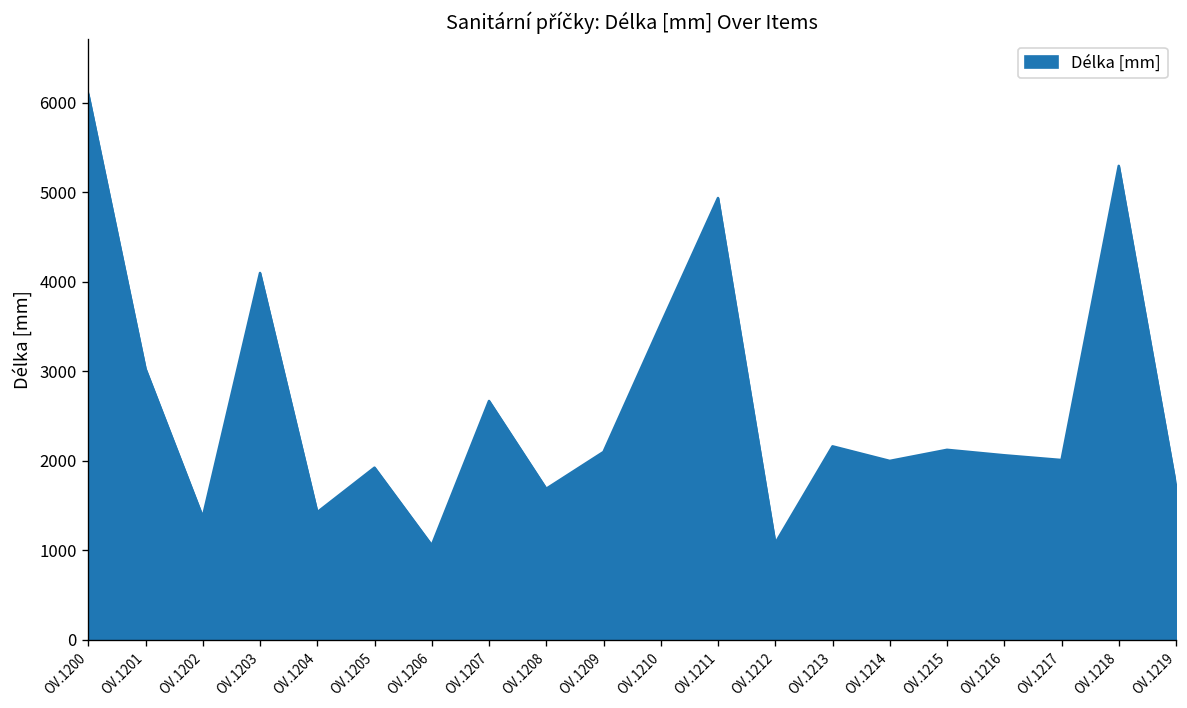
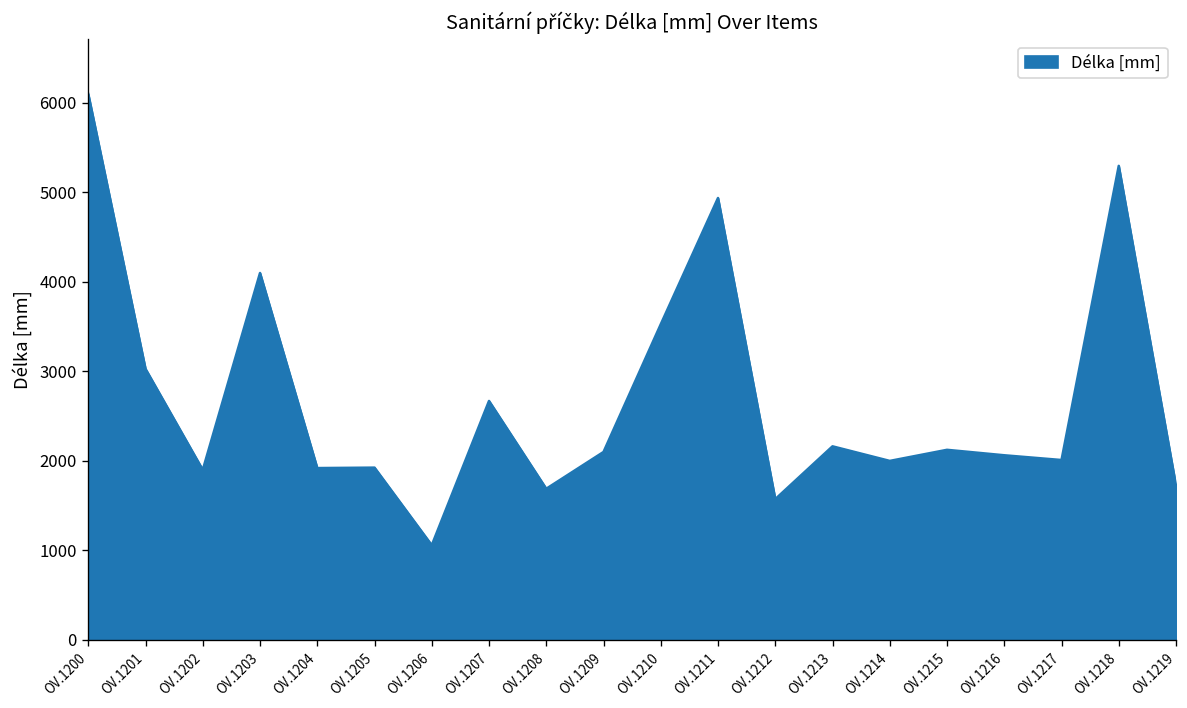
OV.1202: 1400 -> 1900
OV.1204: 1400 -> 1900
OV.1212: 1100 -> 1600
